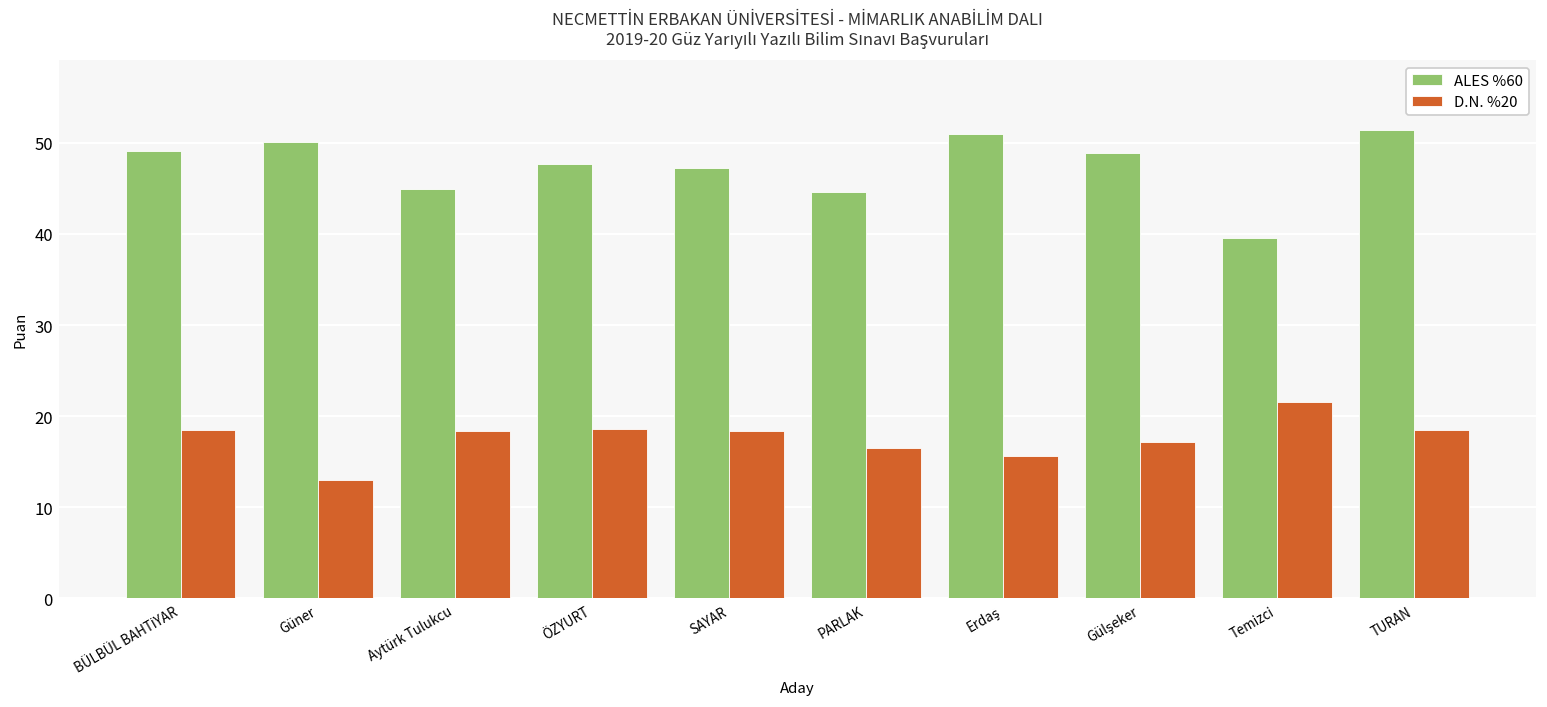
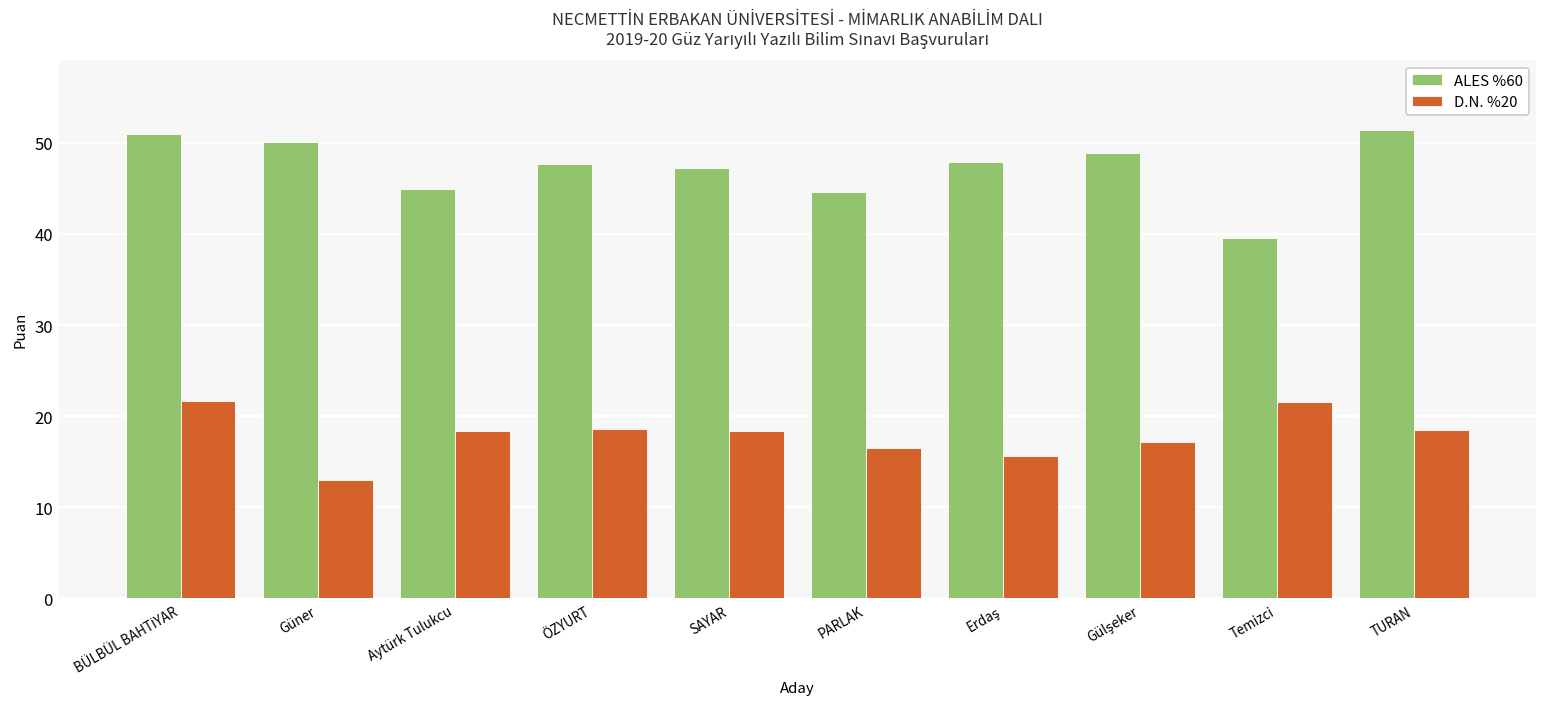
ALES %60, BÜLBÜL BAHTİYAR: 49 -> 51
D.N. %20, BÜLBÜL BAHTİYAR: 19 -> 22
ALES %60, Erdaş: 51 -> 48
